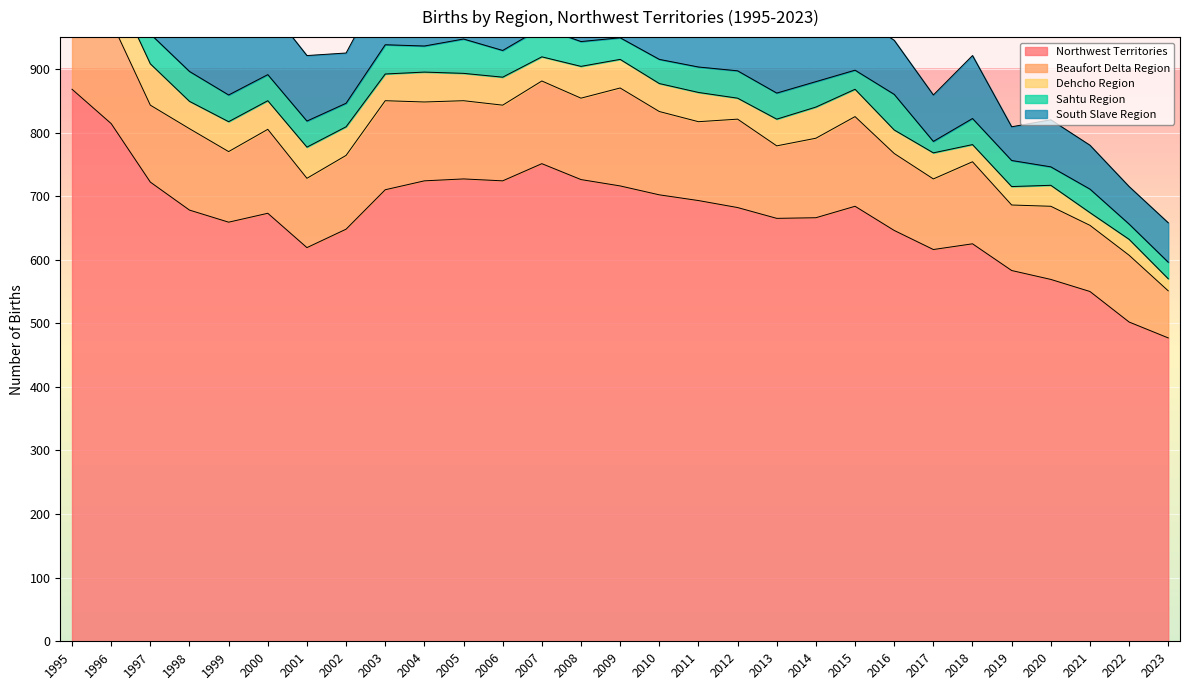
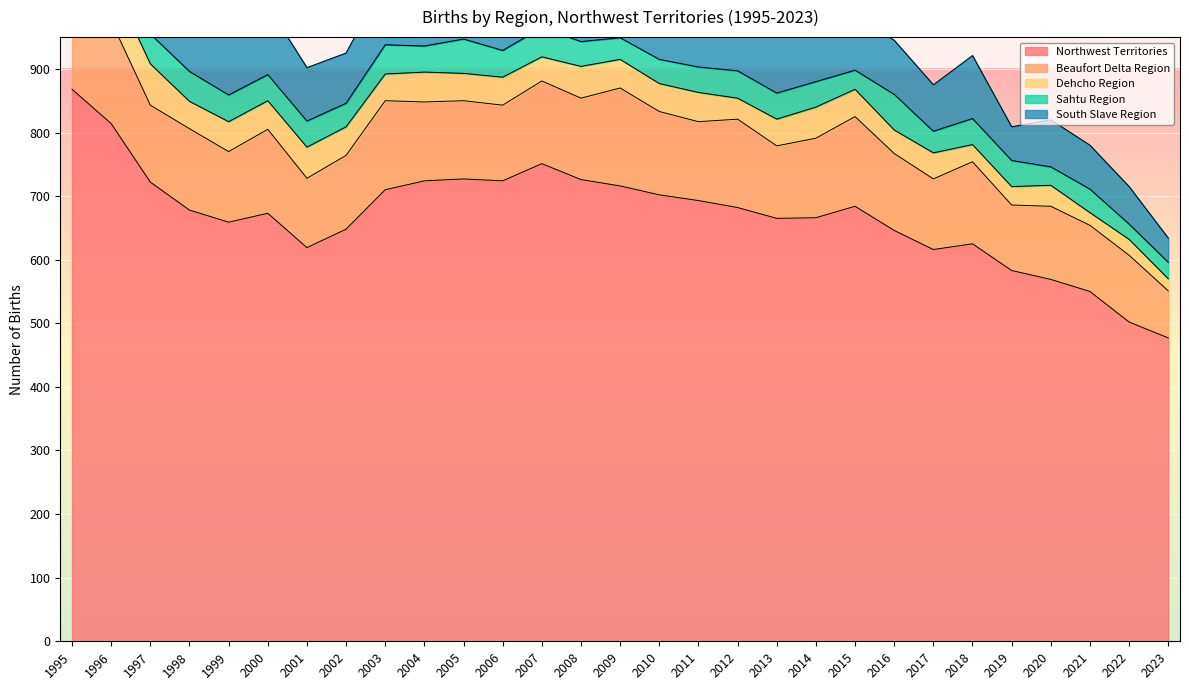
South Slave Region, 2001: 100 -> 80
Sahtu Region, 2017: 20 -> 30
South Slave Region, 2023: 60 -> 40
